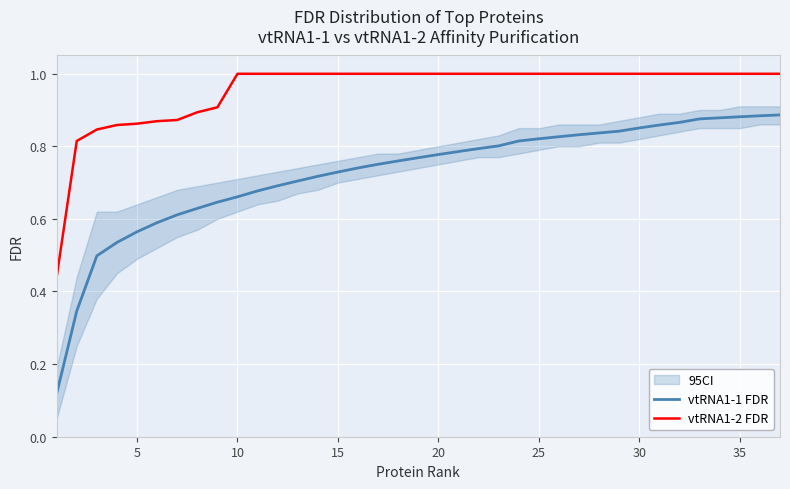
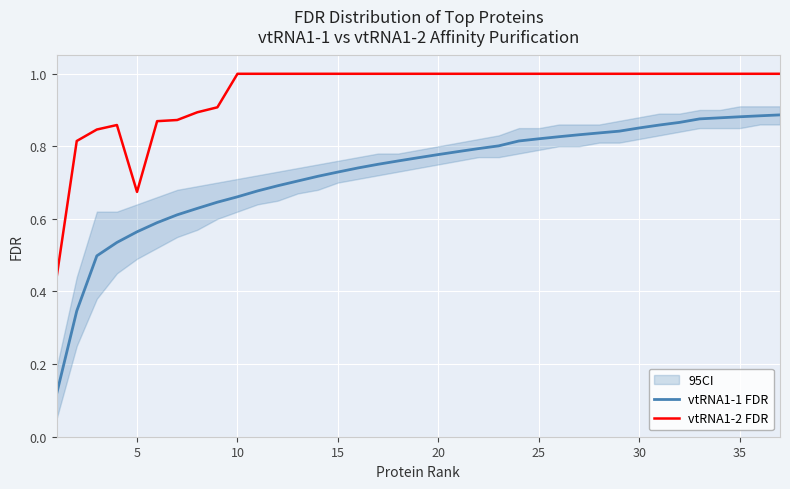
vtRNA1-2 FDR, 5: 0.86 -> 0.67
